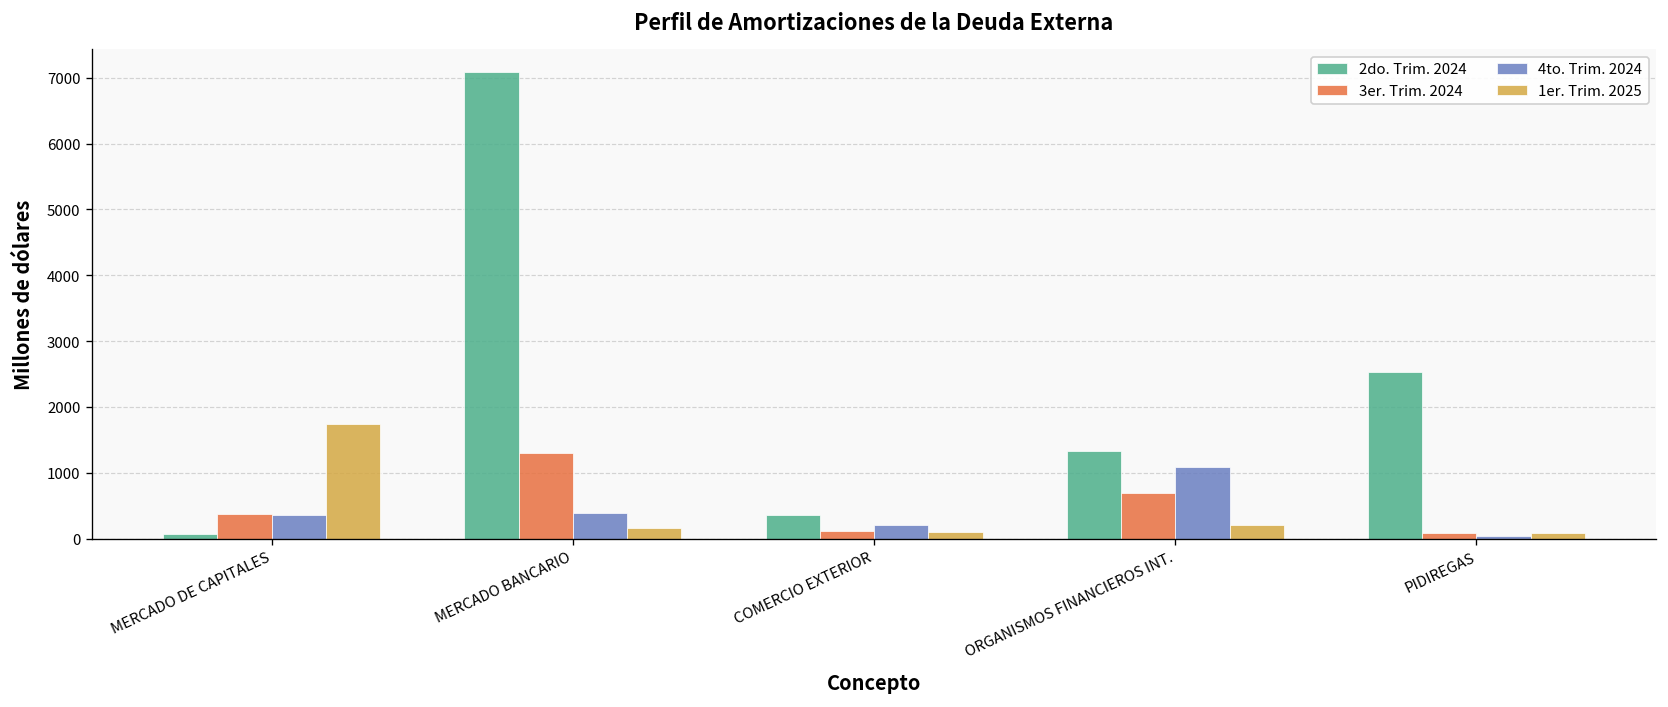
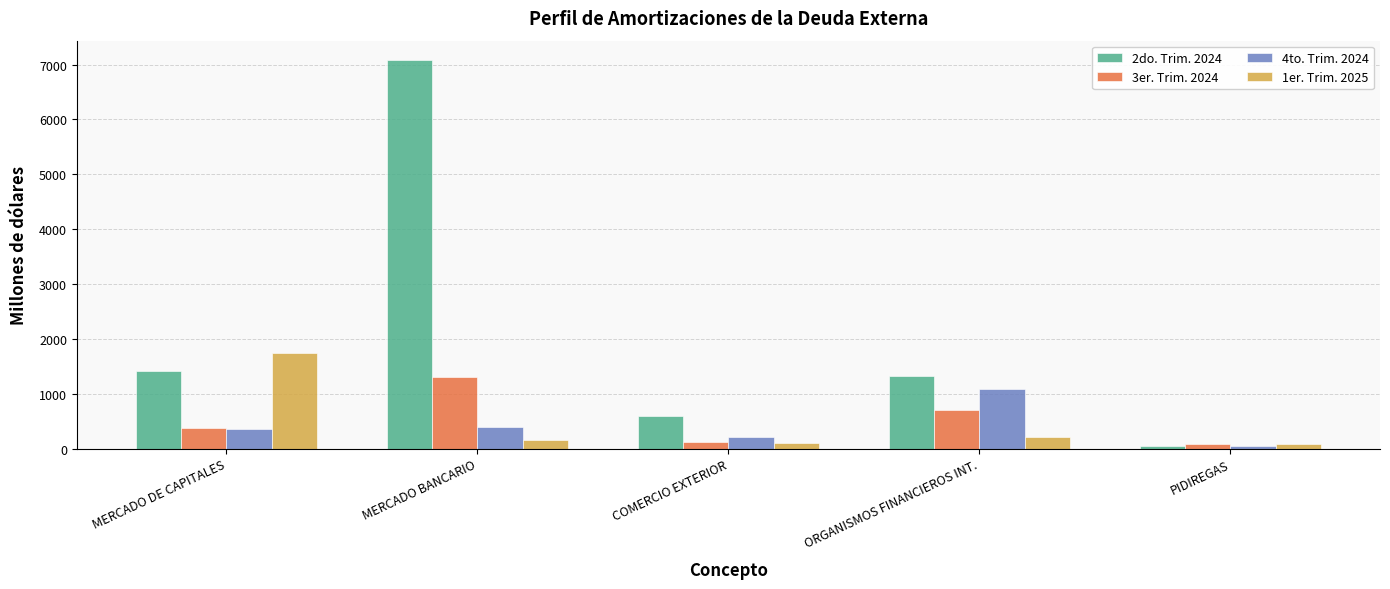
2do. Trim. 2024, MERCADO DE CAPITALES: 100 -> 1400
2do. Trim. 2024, COMERCIO EXTERIOR: 400 -> 600
2do. Trim. 2024, PIDIREGAS: 2500 -> 0
